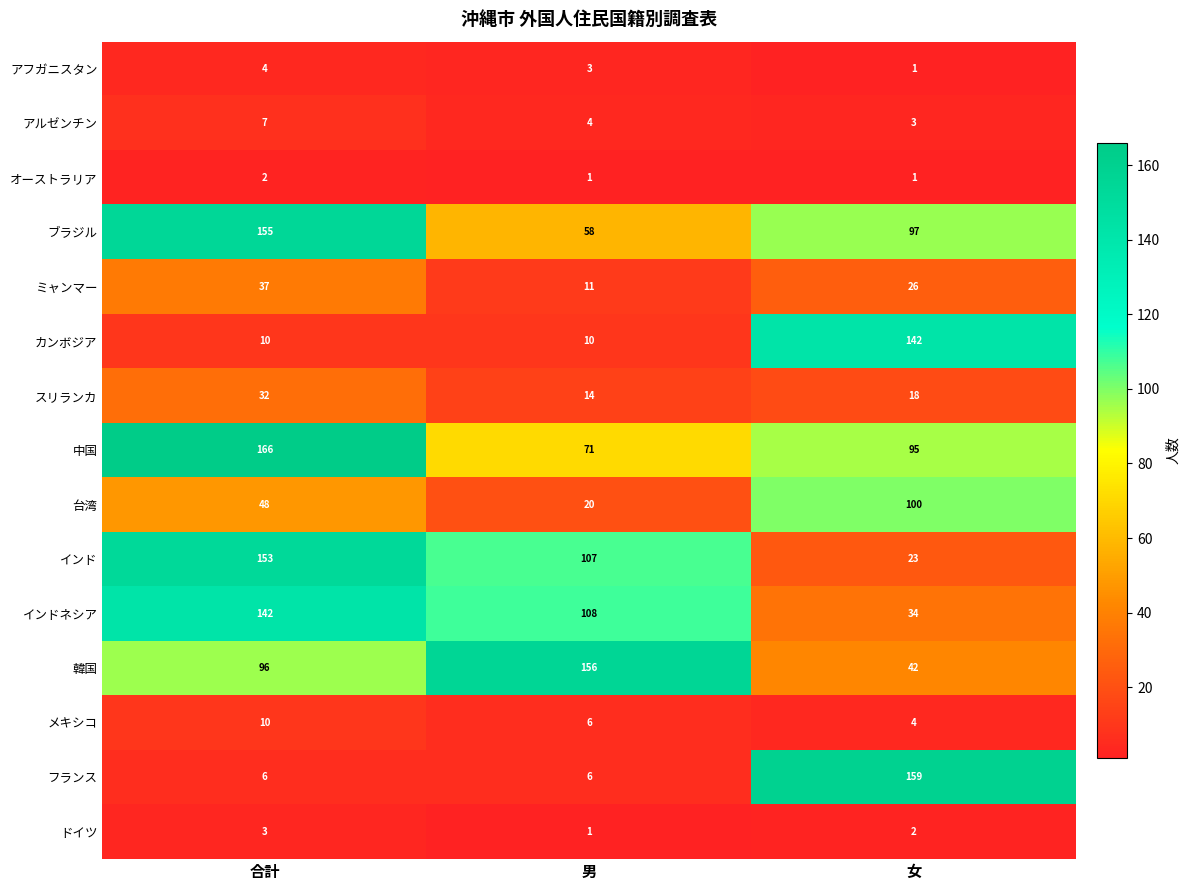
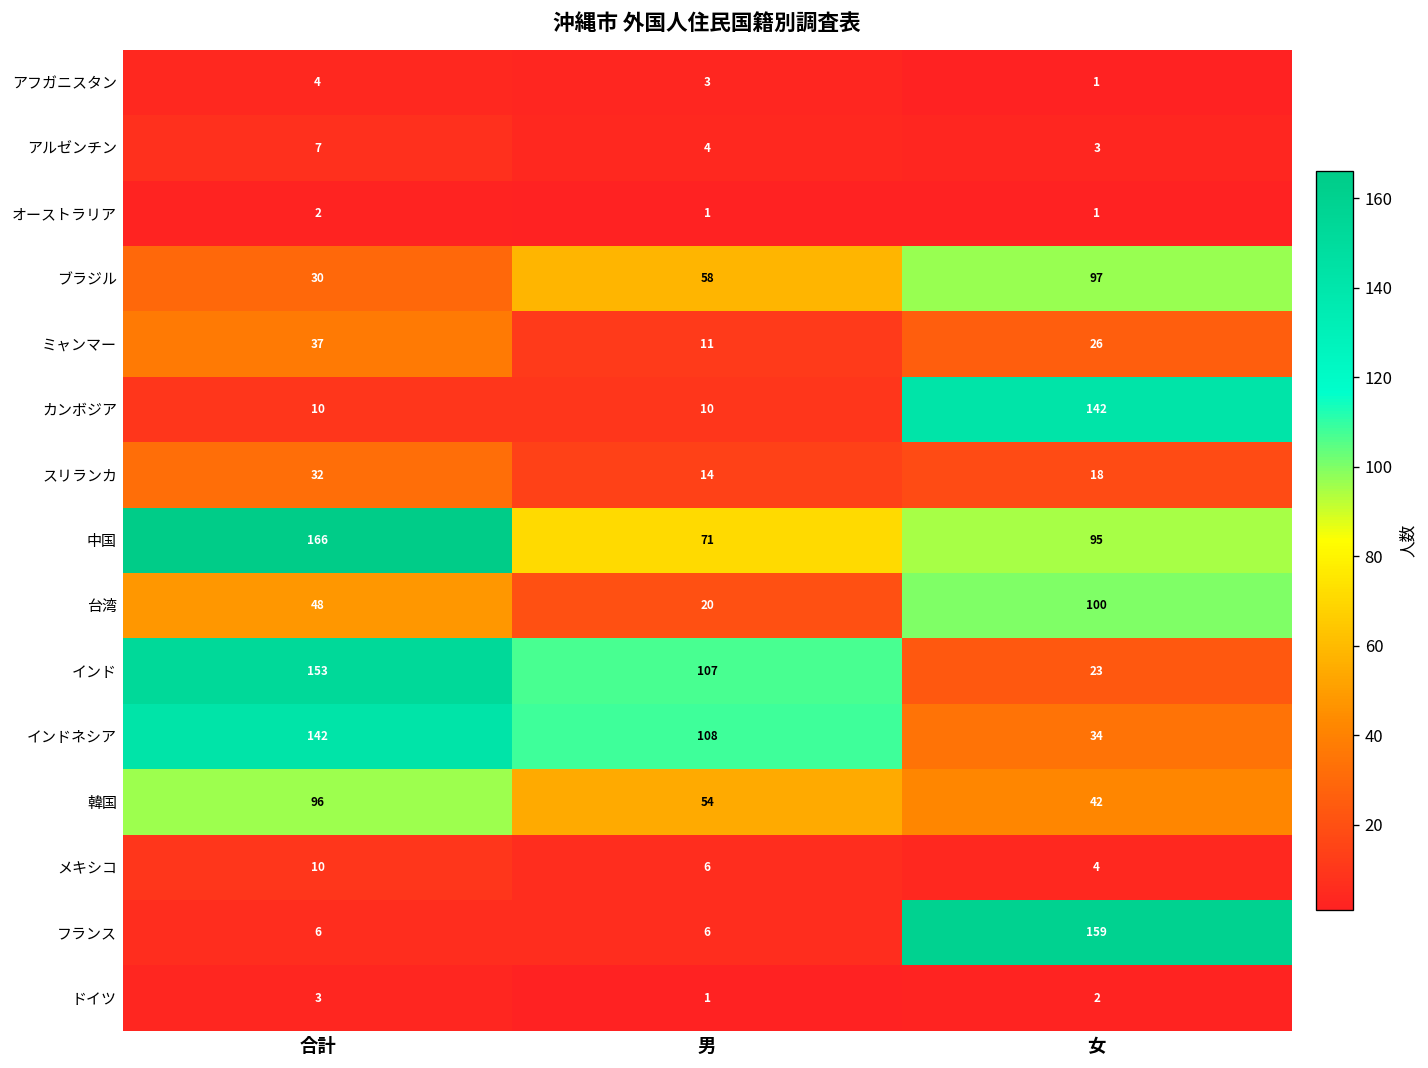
ブラジル, 合計: 155 -> 30
韓国, 男: 156 -> 54
